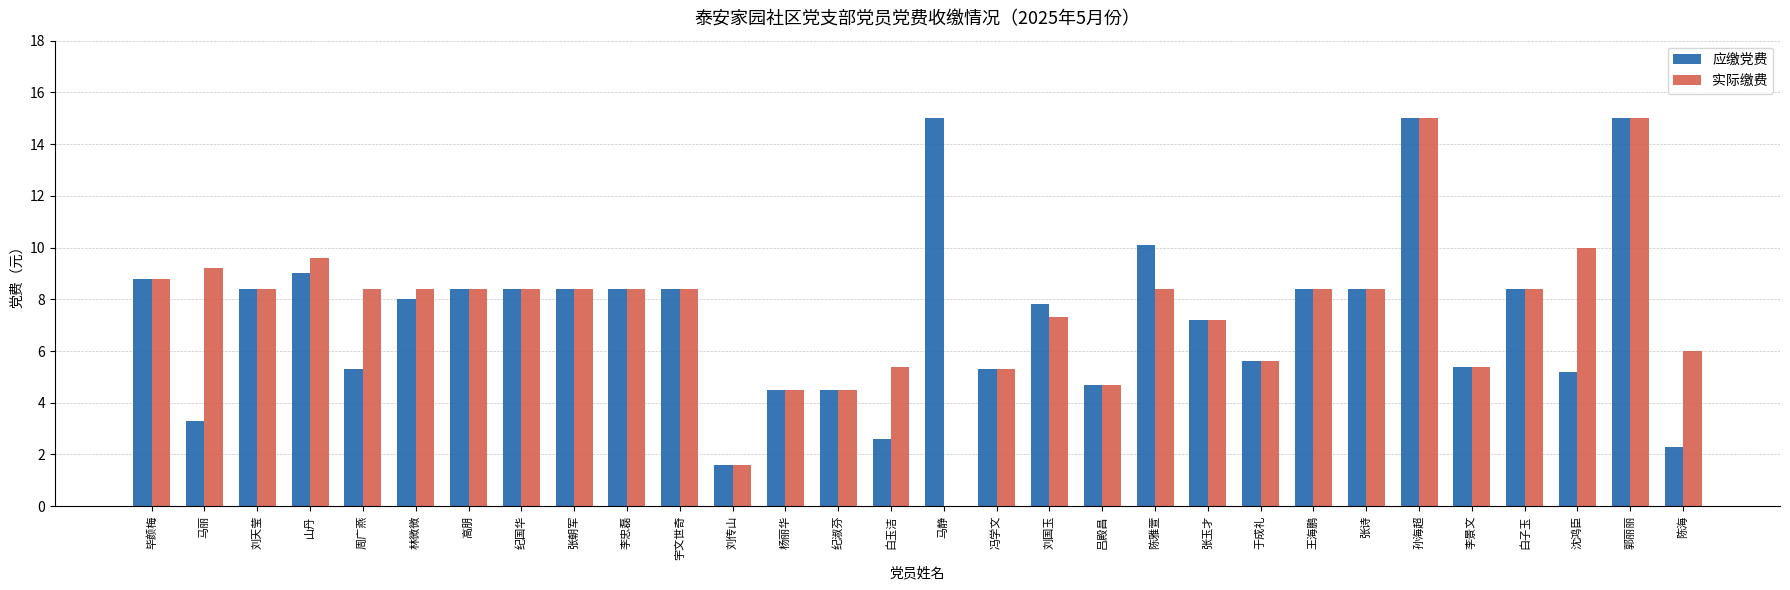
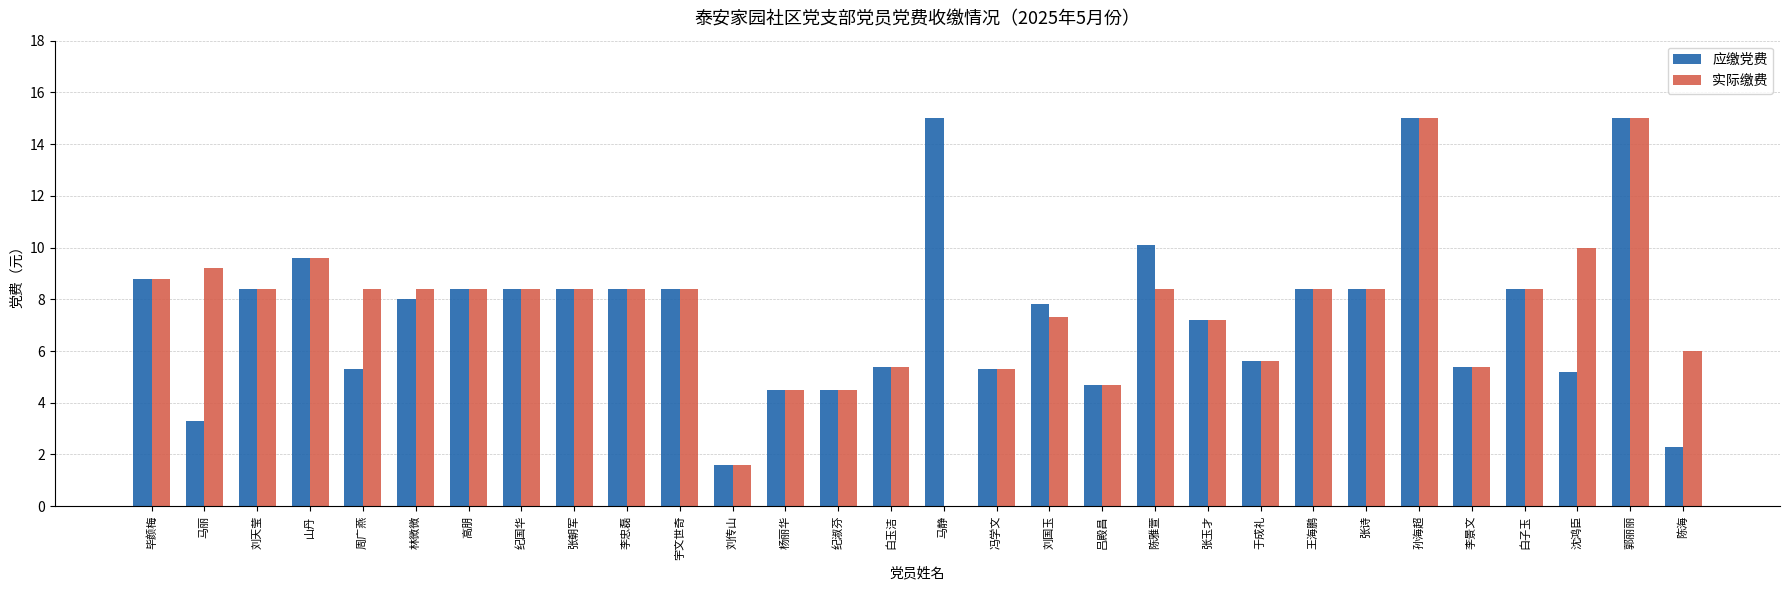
应缴党费, 山丹: 9.0 -> 9.6
应缴党费, 白玉洁: 2.6 -> 5.4
